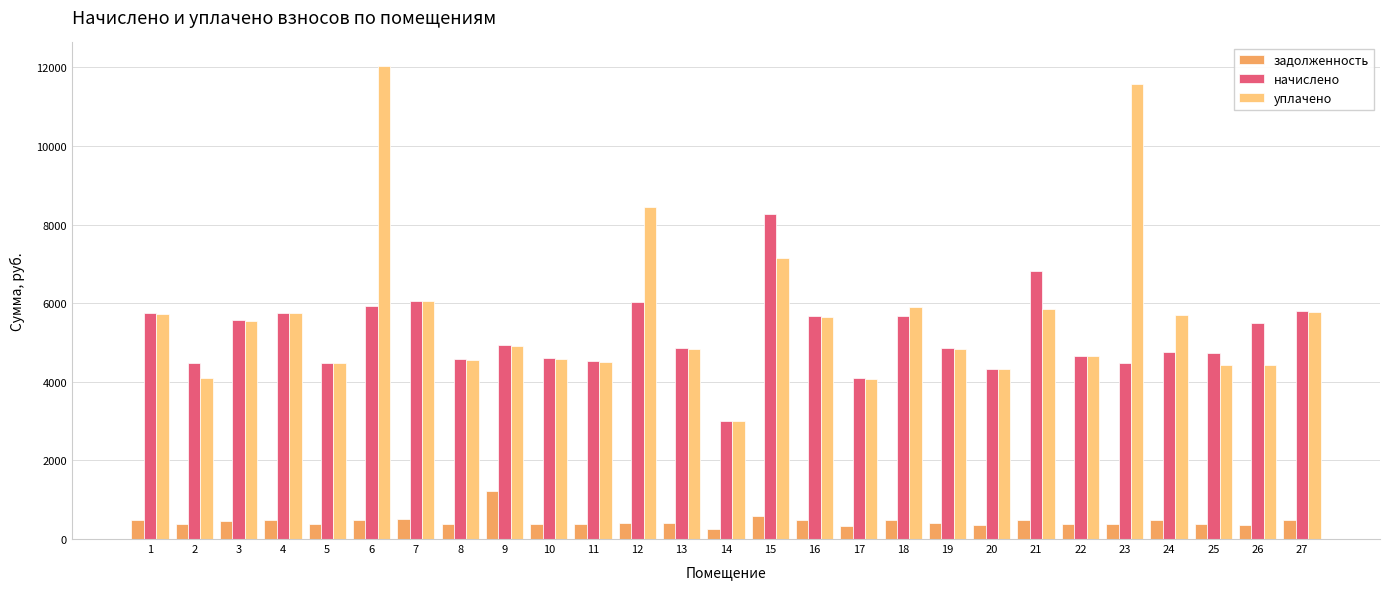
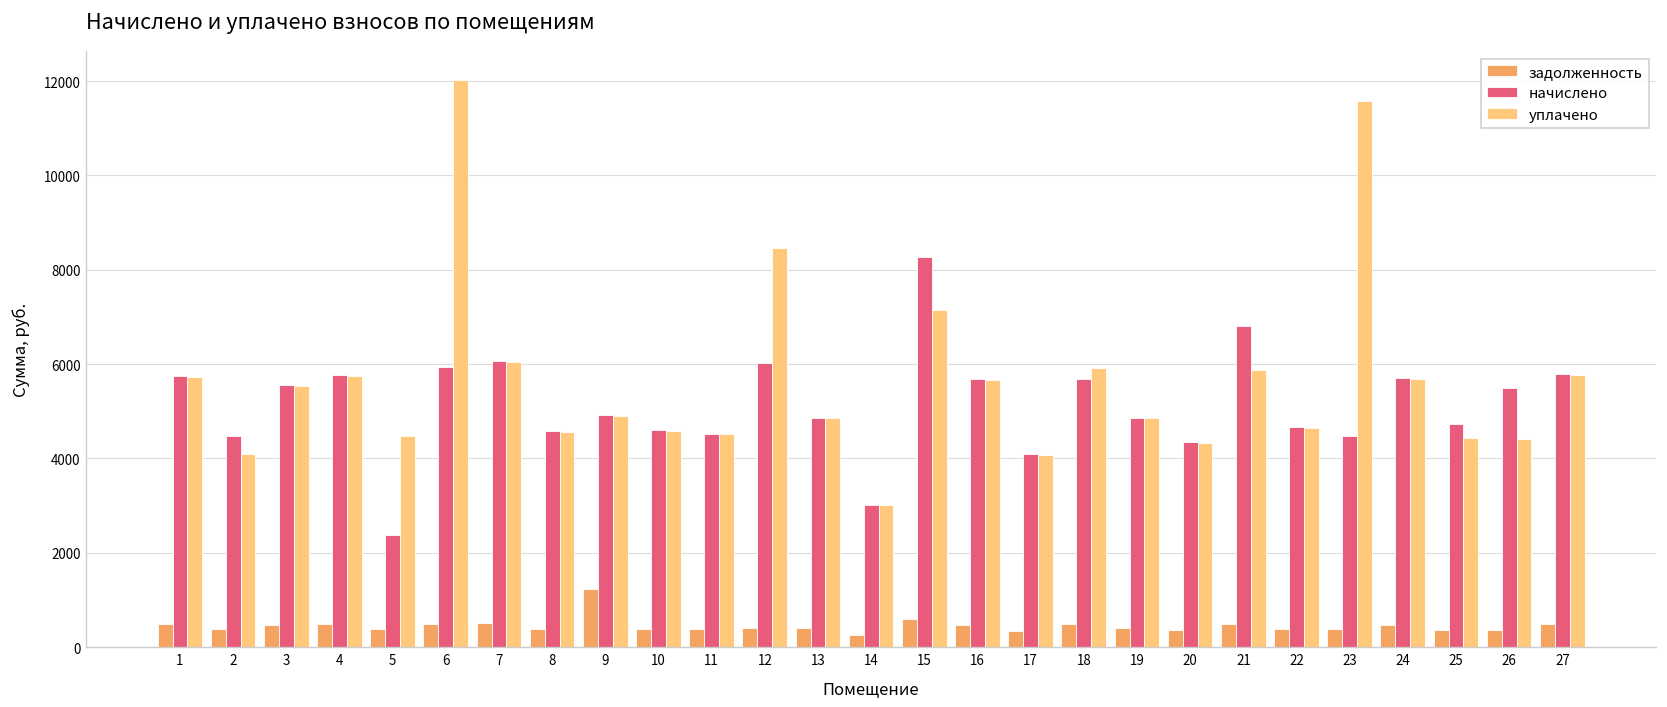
начислено, 5: 4500 -> 2400
начислено, 24: 4800 -> 5700
